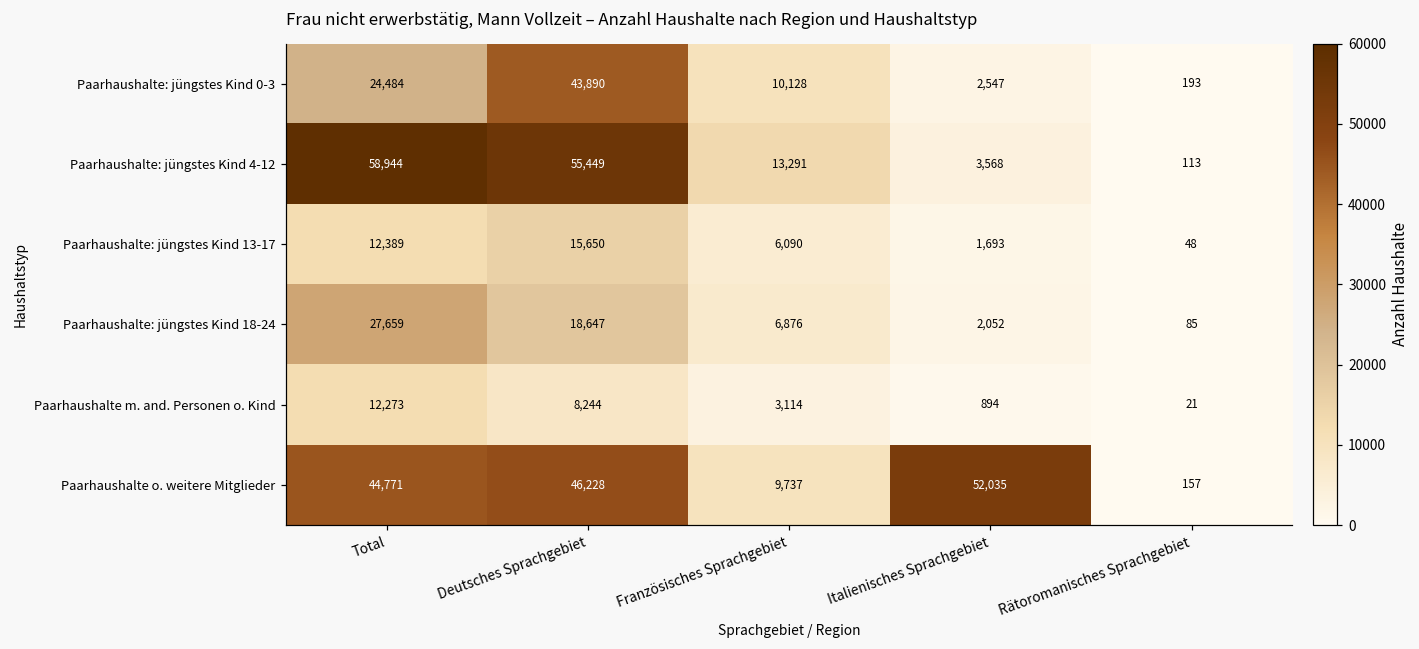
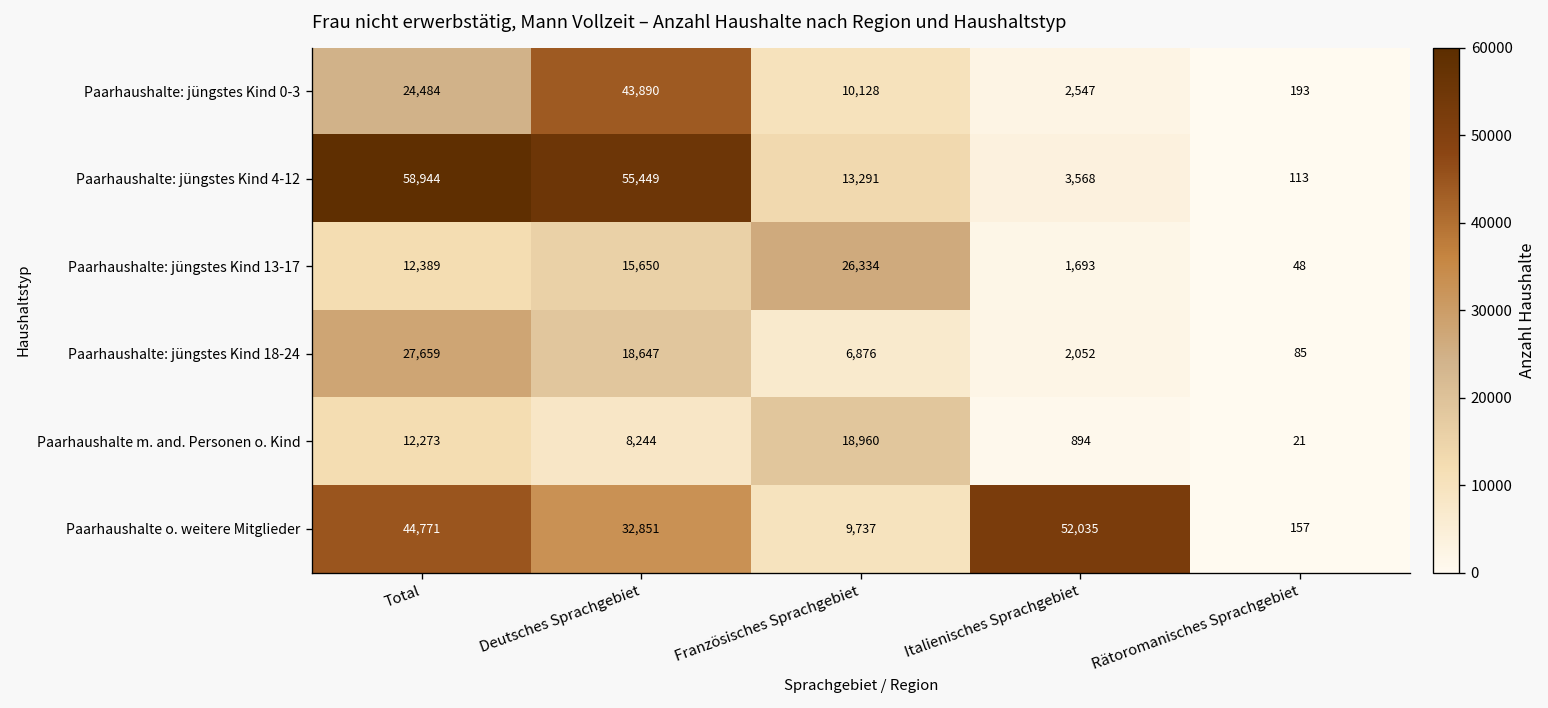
Paarhaushalte: jüngstes Kind 13-17, Französisches Sprachgebiet: 6,090 -> 26,334
Paarhaushalte m. and. Personen o. Kind, Französisches Sprachgebiet: 3,114 -> 18,960
Paarhaushalte o. weitere Mitglieder, Deutsches Sprachgebiet: 46,228 -> 32,851
